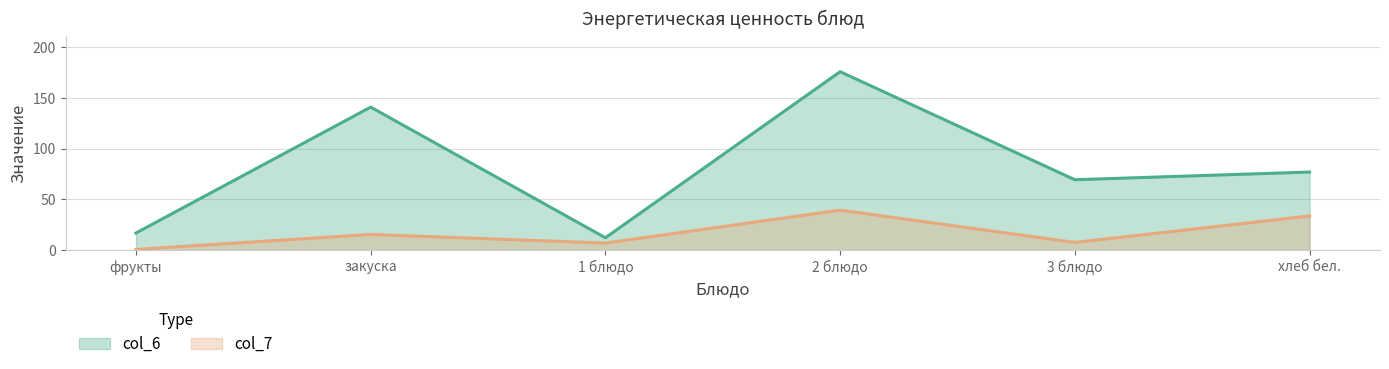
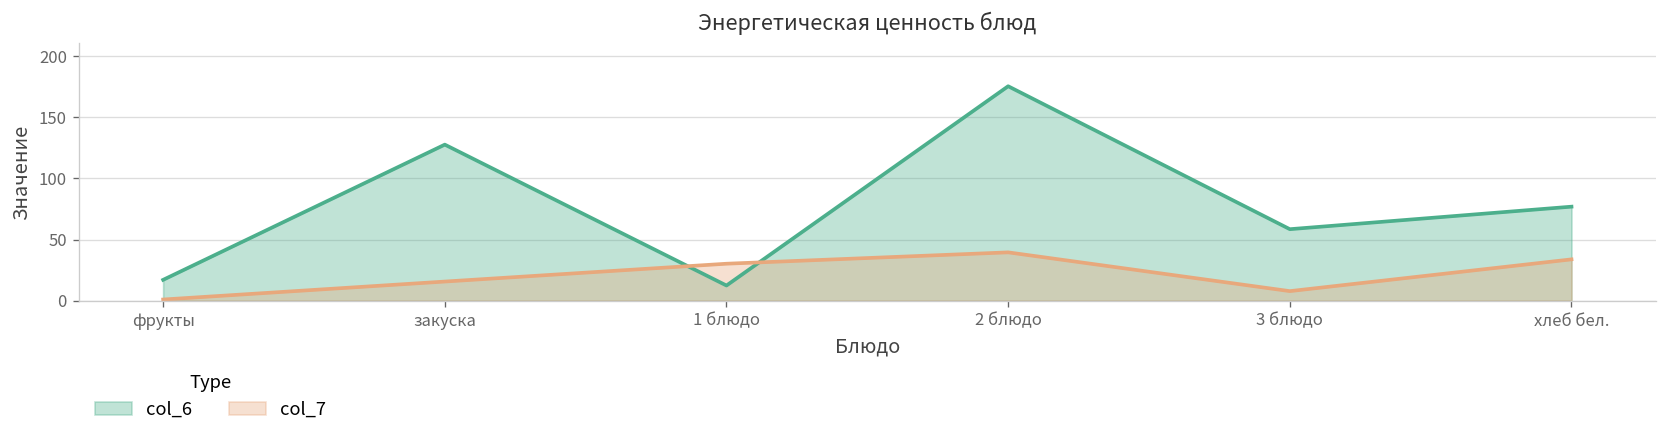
col_6, закуска: 141 -> 128
col_7, 1 блюдо: 7 -> 30
col_6, 3 блюдо: 69 -> 58
